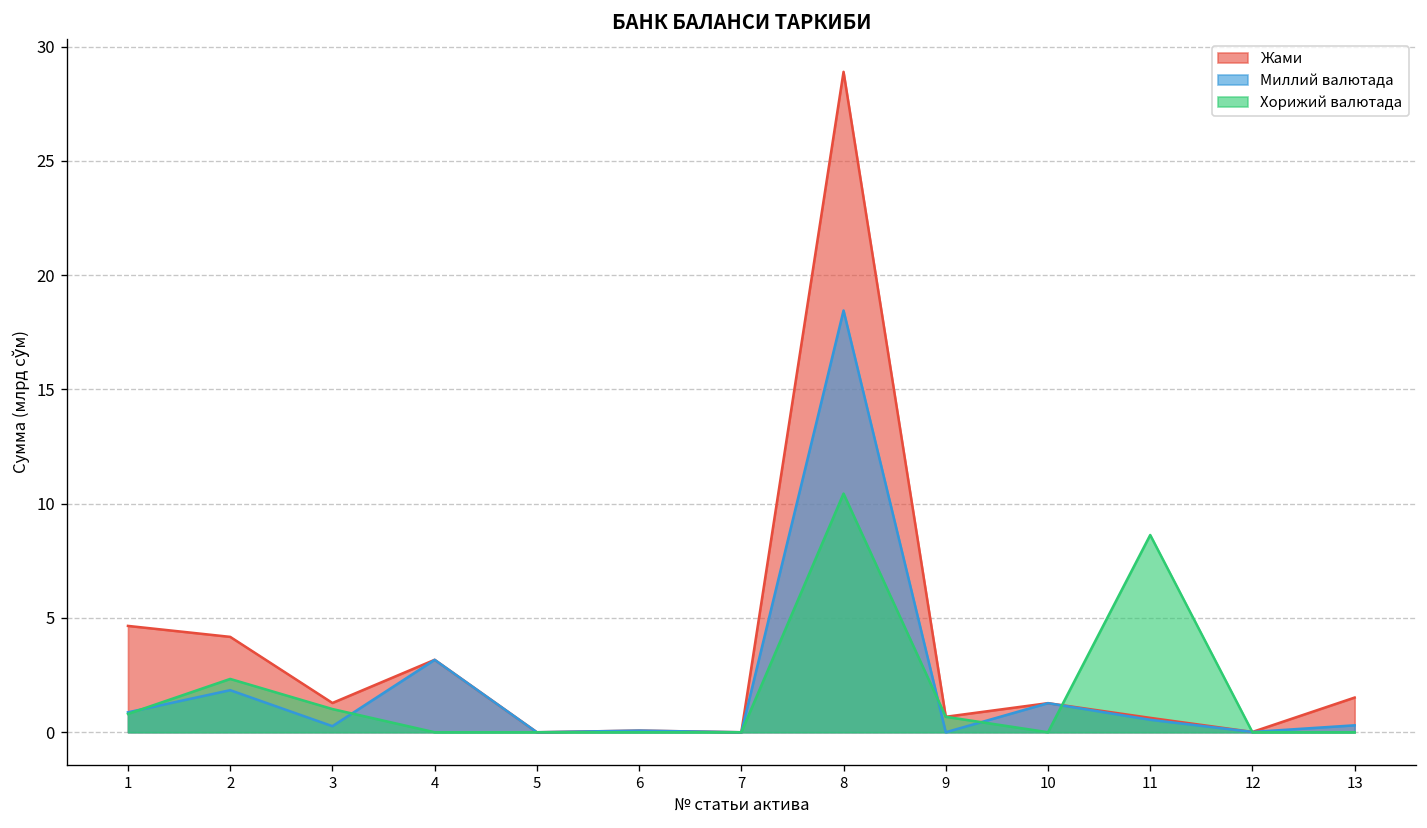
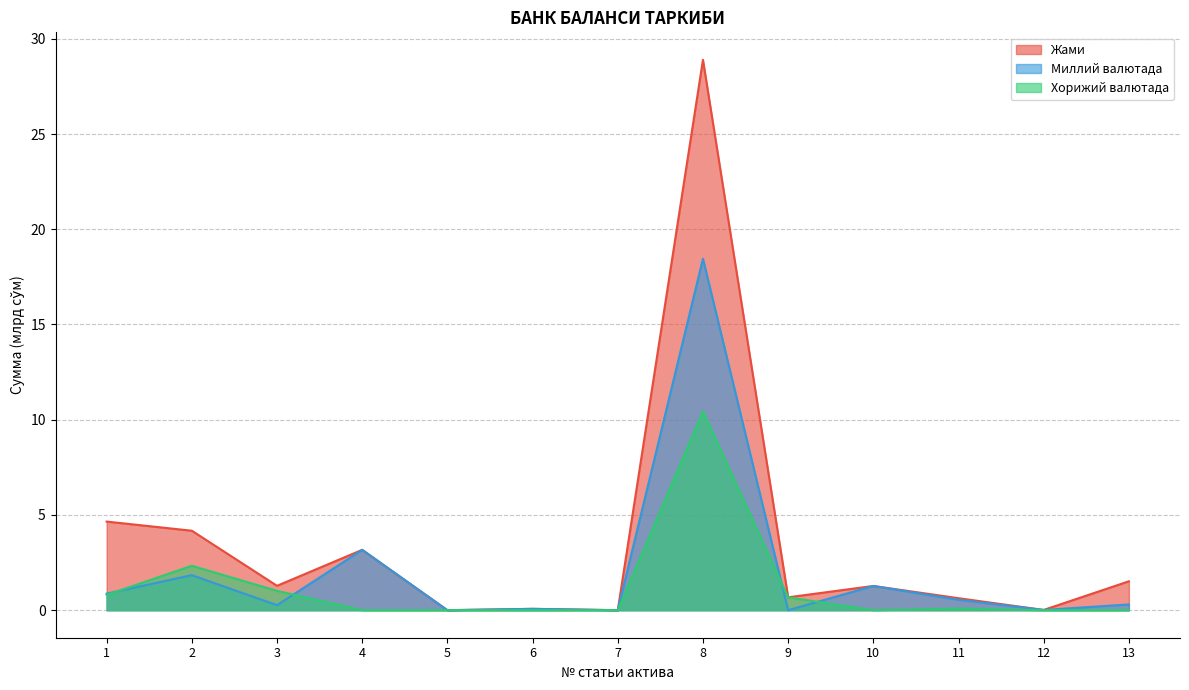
Хорижий валютада, 11: 8.6 -> 0.1
